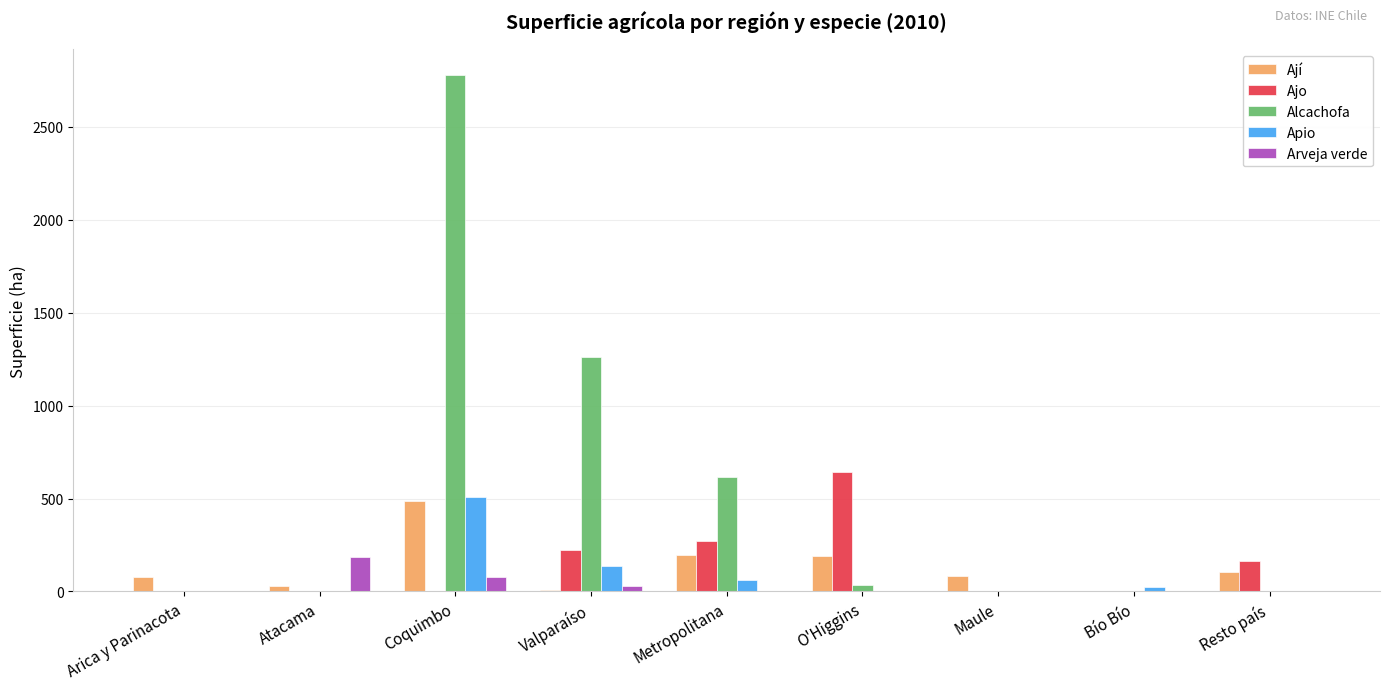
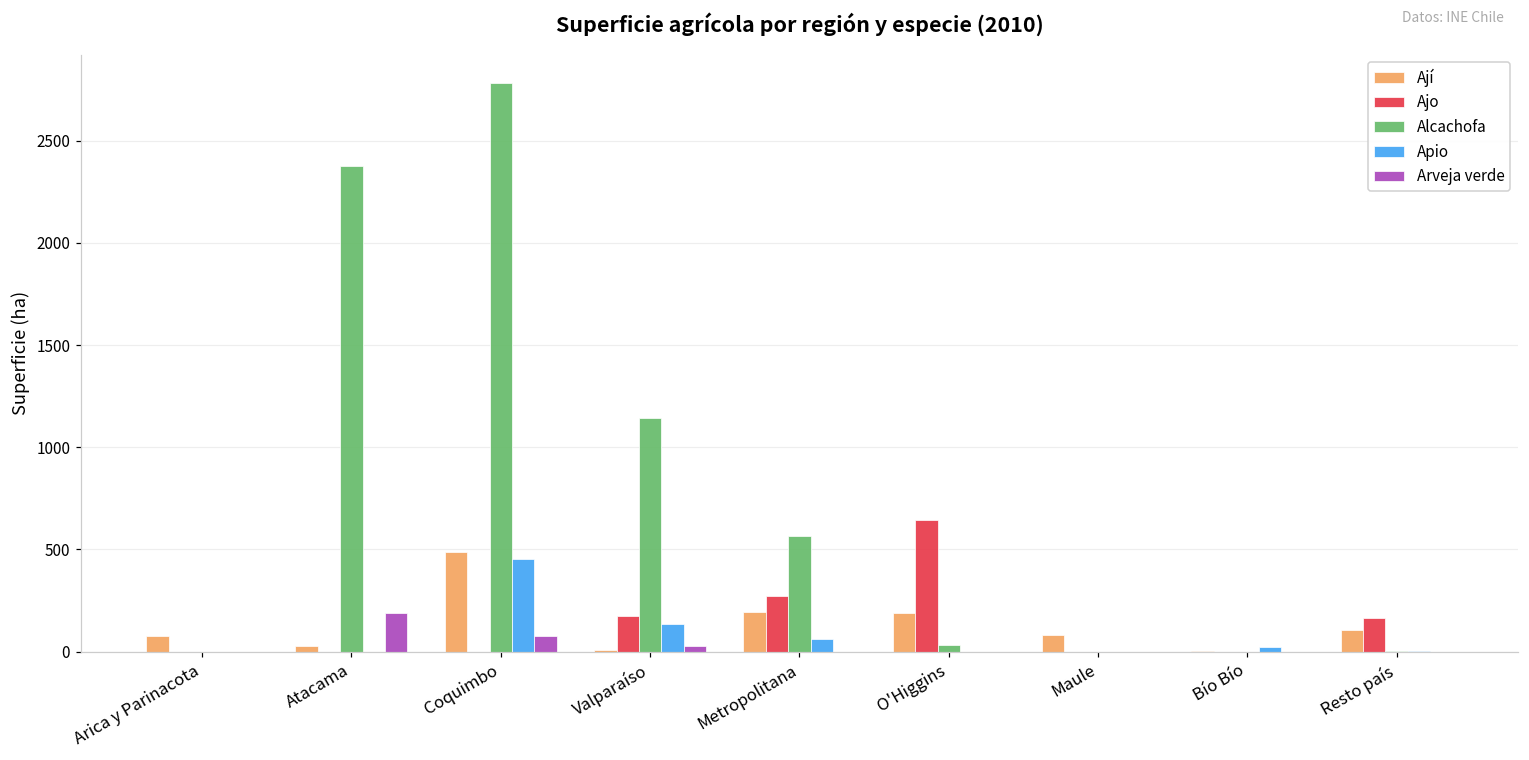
Alcachofa, Atacama: 0 -> 2370
Apio, Coquimbo: 510 -> 450
Ajo, Valparaíso: 220 -> 180
Alcachofa, Valparaíso: 1260 -> 1140
Alcachofa, Metropolitana: 620 -> 570
